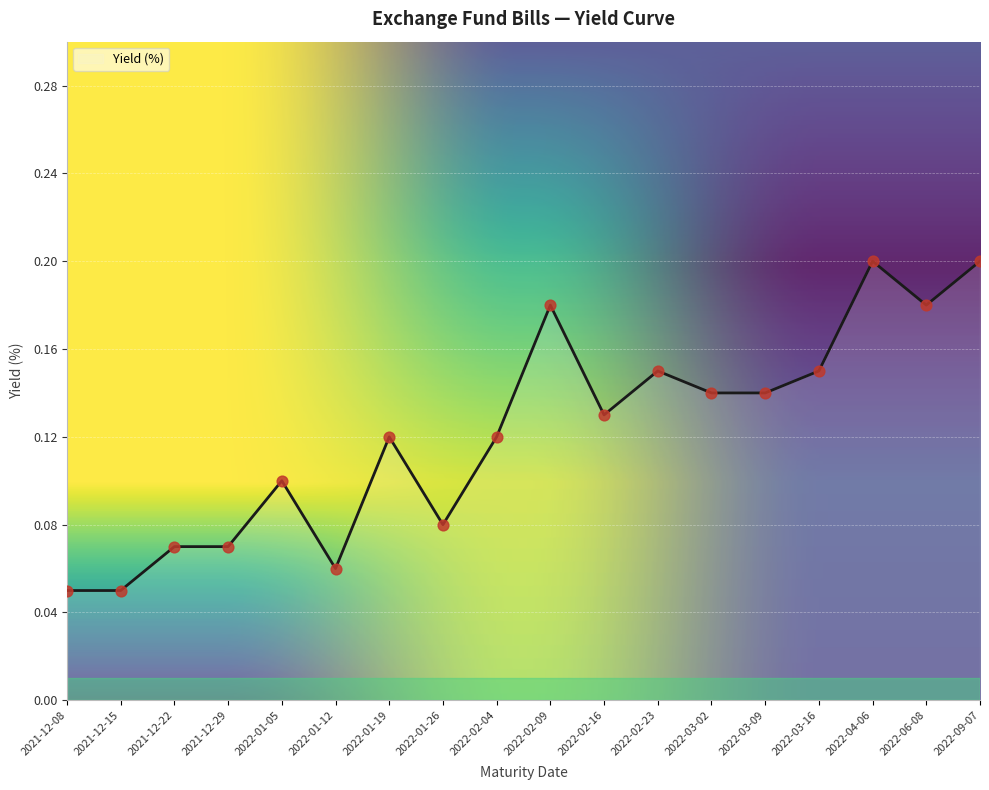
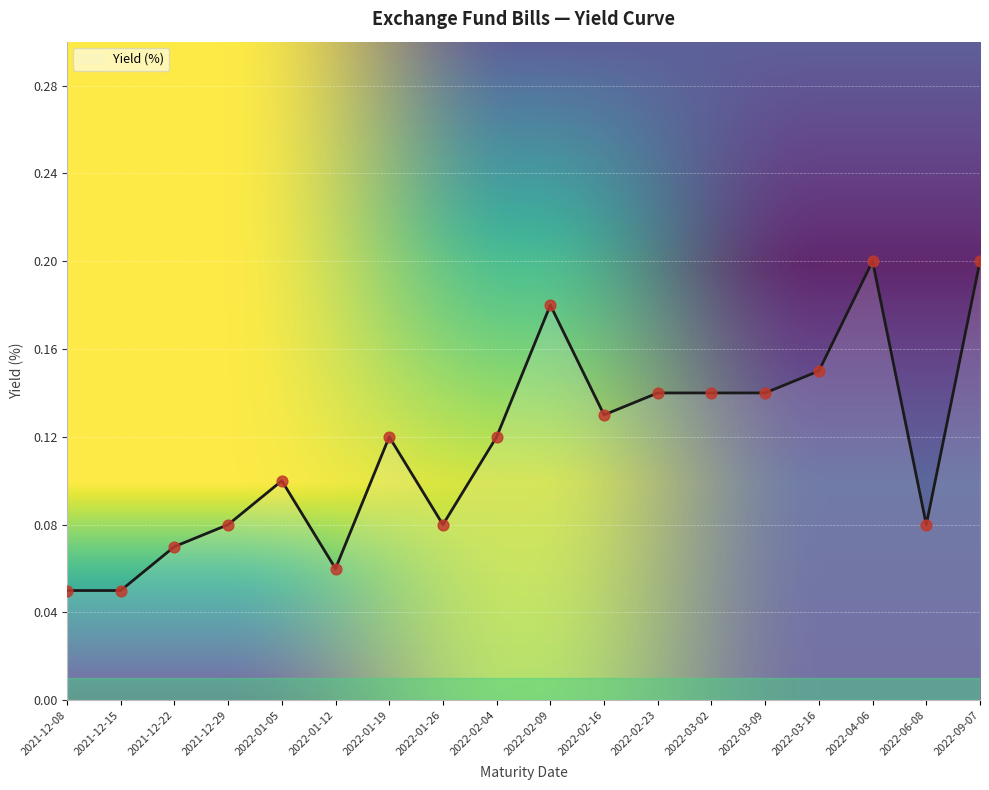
2021-12-29: 0.07 -> 0.08
2022-02-23: 0.15 -> 0.14
2022-06-08: 0.18 -> 0.08
